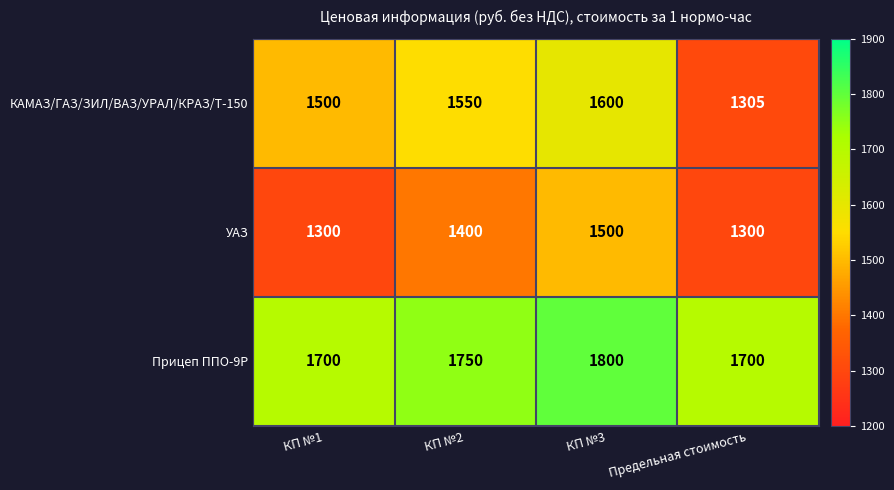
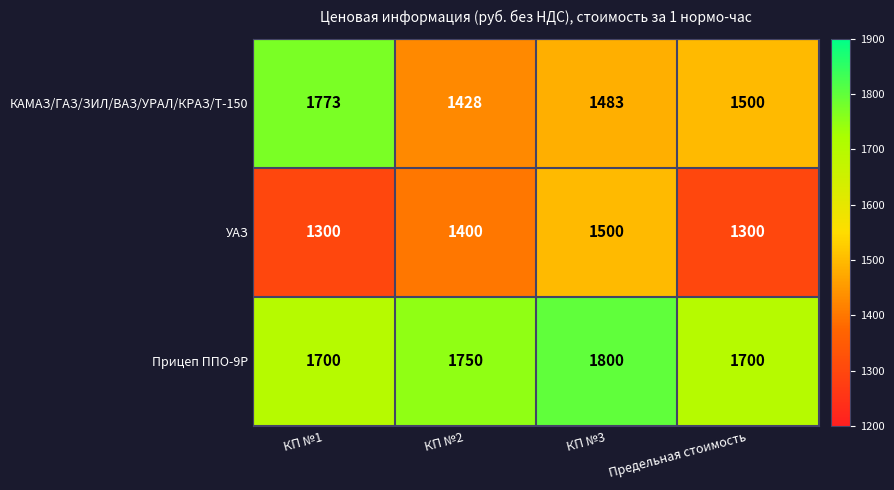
КАМАЗ/ГАЗ/ЗИЛ/ВАЗ/УРАЛ/КРАЗ/Т-150, КП №1: 1500 -> 1773
КАМАЗ/ГАЗ/ЗИЛ/ВАЗ/УРАЛ/КРАЗ/Т-150, КП №2: 1550 -> 1428
КАМАЗ/ГАЗ/ЗИЛ/ВАЗ/УРАЛ/КРАЗ/Т-150, КП №3: 1600 -> 1483
КАМАЗ/ГАЗ/ЗИЛ/ВАЗ/УРАЛ/КРАЗ/Т-150, Предельная стоимость: 1305 -> 1500
